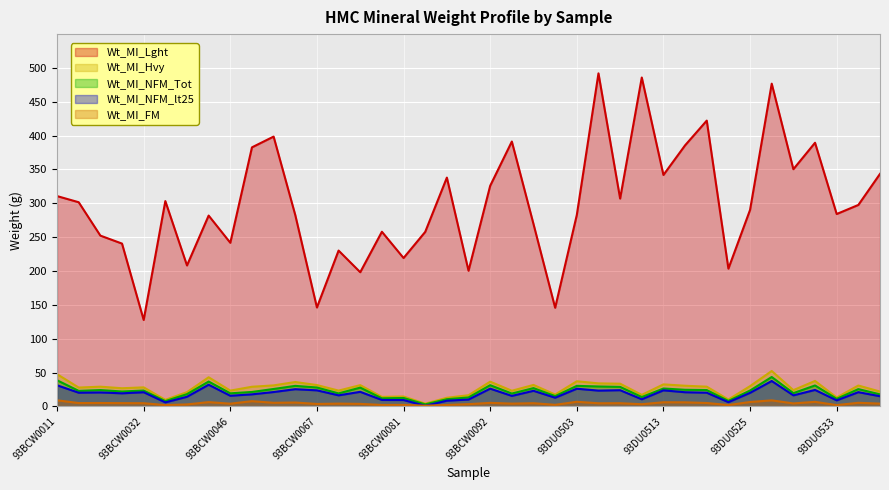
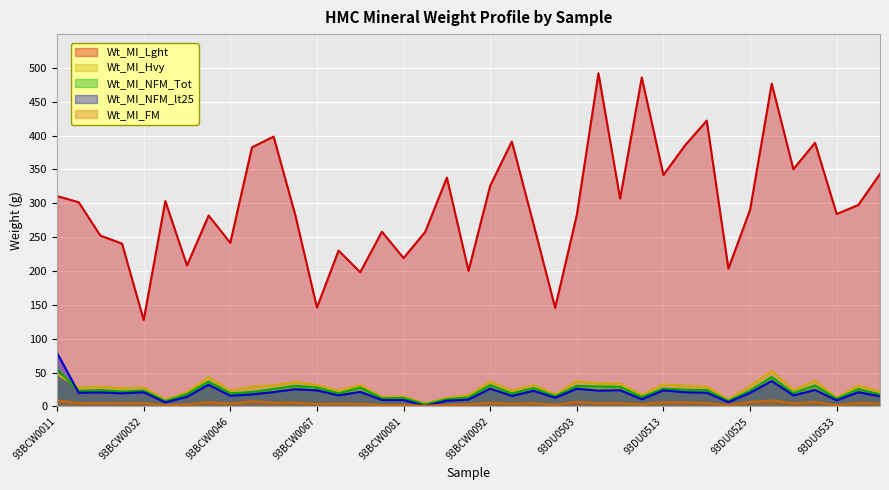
Wt_MI_NFM_Tot, 93BCW0011: 40 -> 60
Wt_MI_NFM_lt25, 93BCW0011: 30 -> 80
